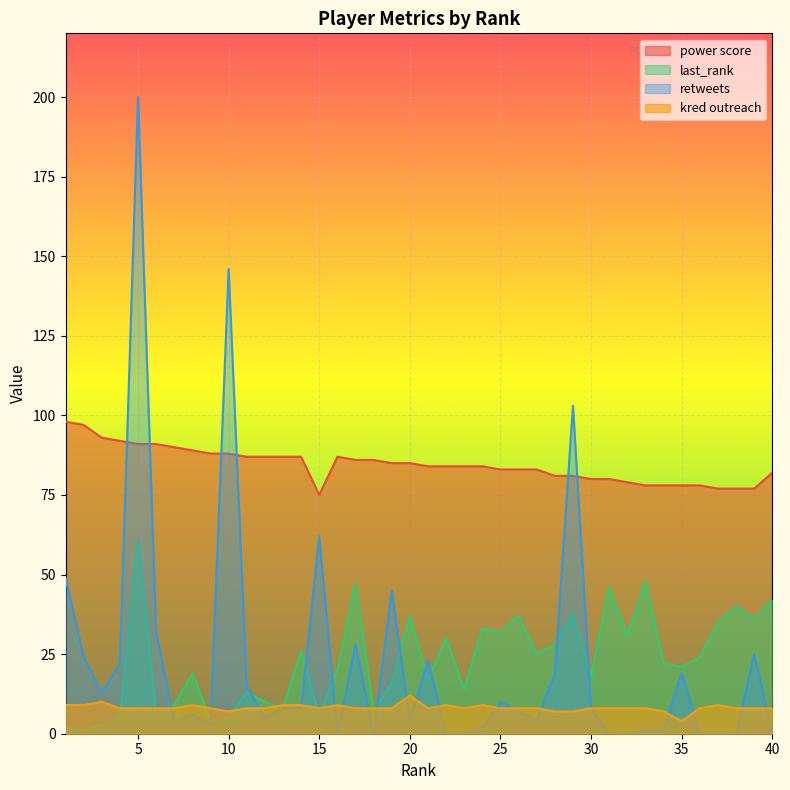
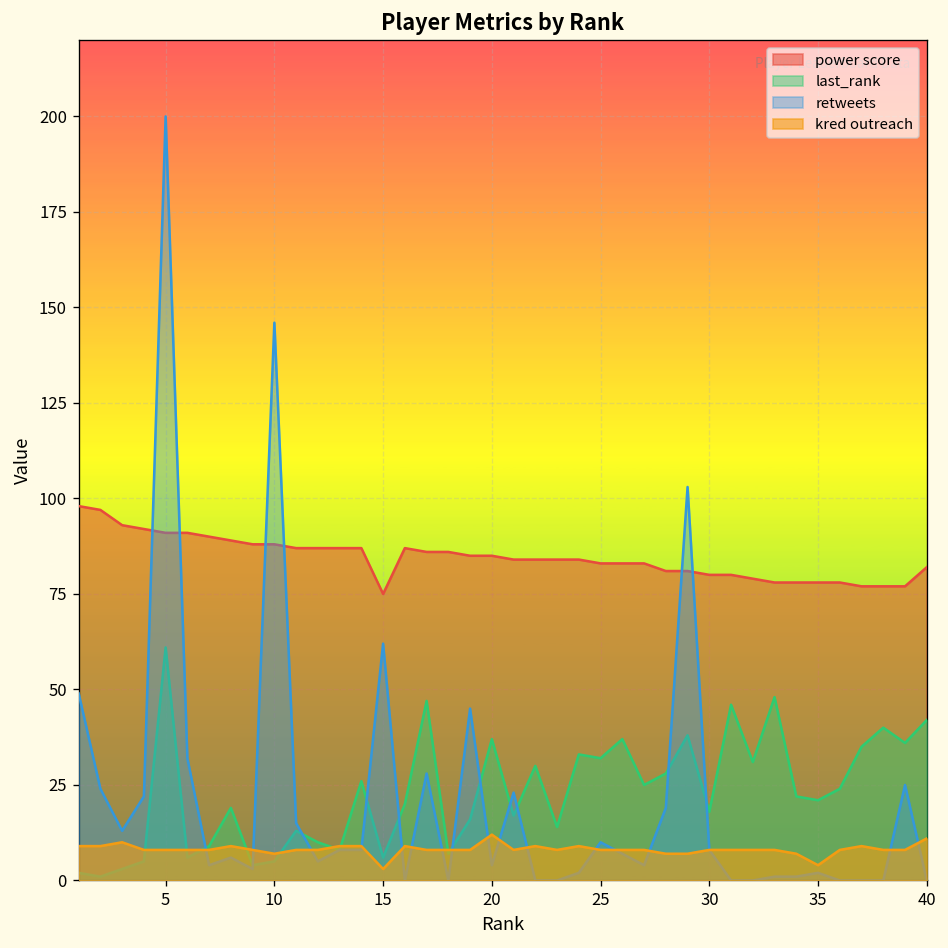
kred outreach, 15: 8 -> 3
retweets, 35: 19 -> 2
kred outreach, 40: 8 -> 11
